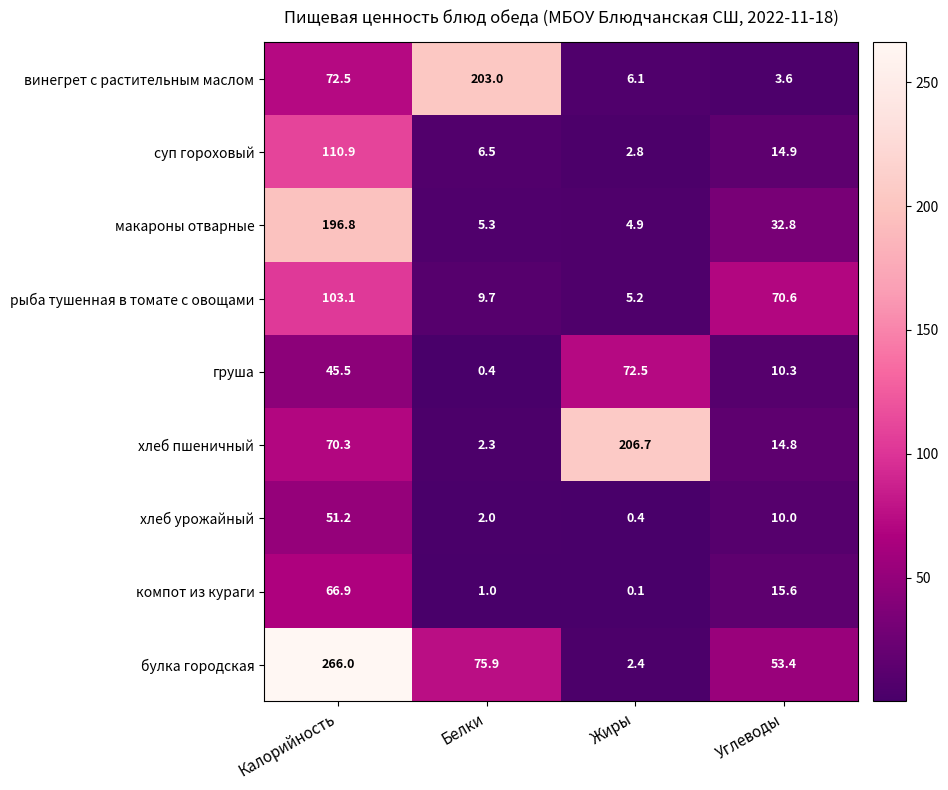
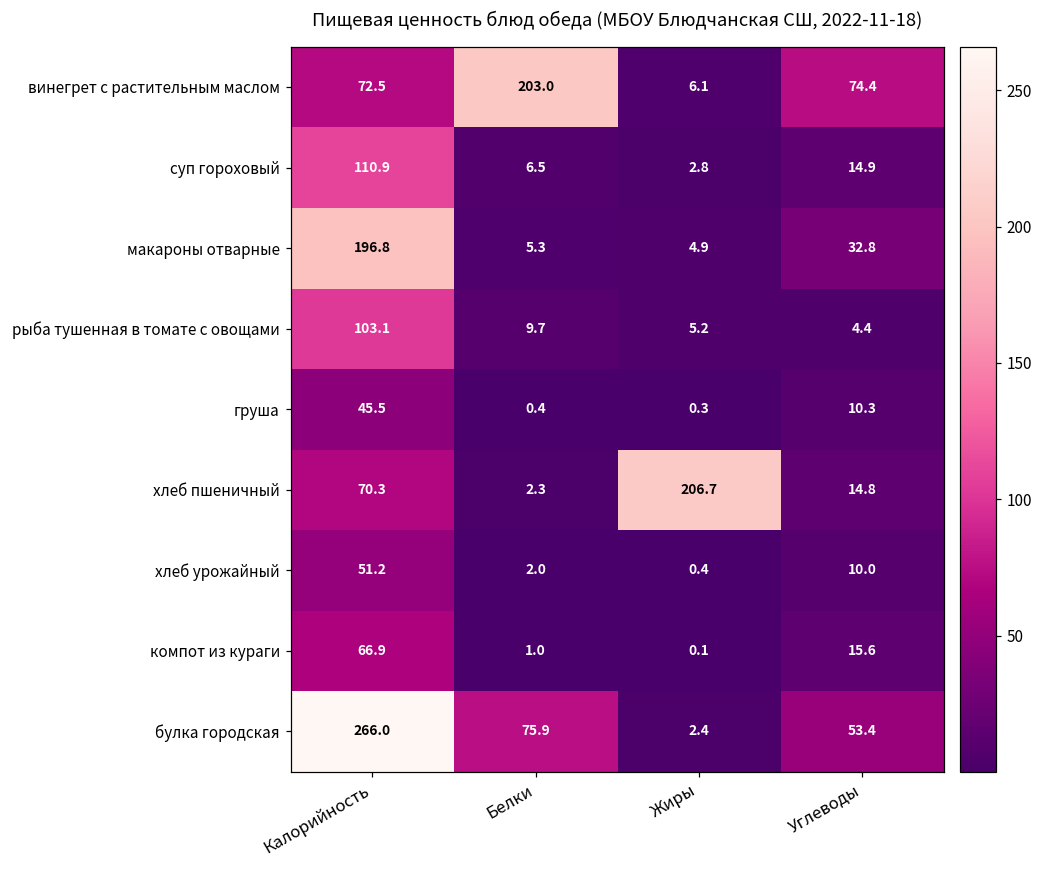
винегрет с растительным маслом, Углеводы: 3.6 -> 74.4
рыба тушенная в томате с овощами, Углеводы: 70.6 -> 4.4
груша, Жиры: 72.5 -> 0.3
